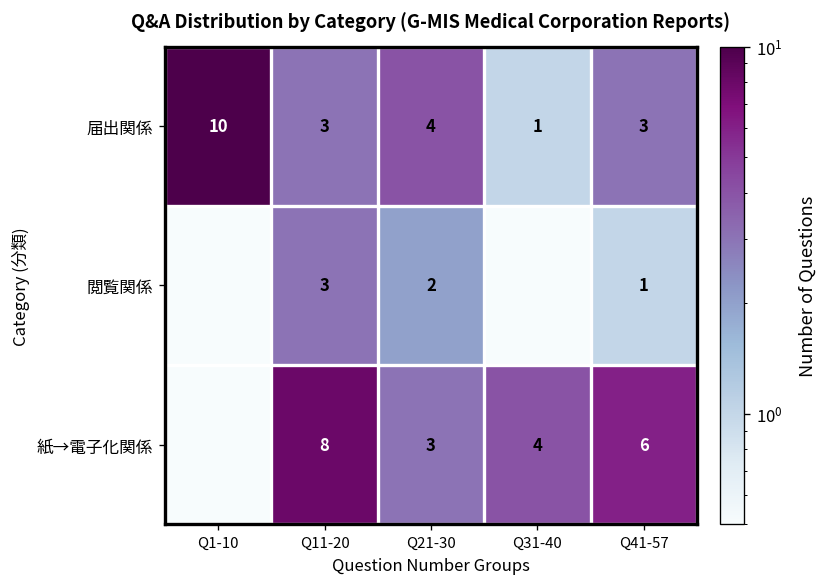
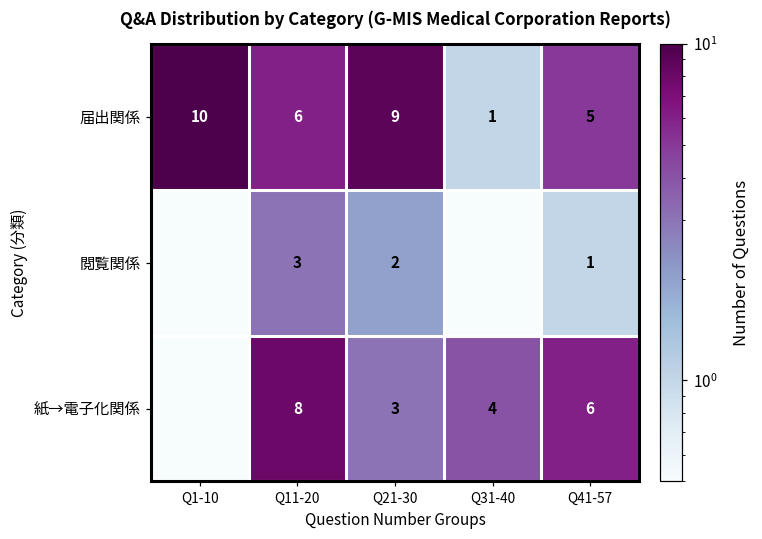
届出関係, Q11-20: 3 -> 6
届出関係, Q21-30: 4 -> 9
届出関係, Q41-57: 3 -> 5
